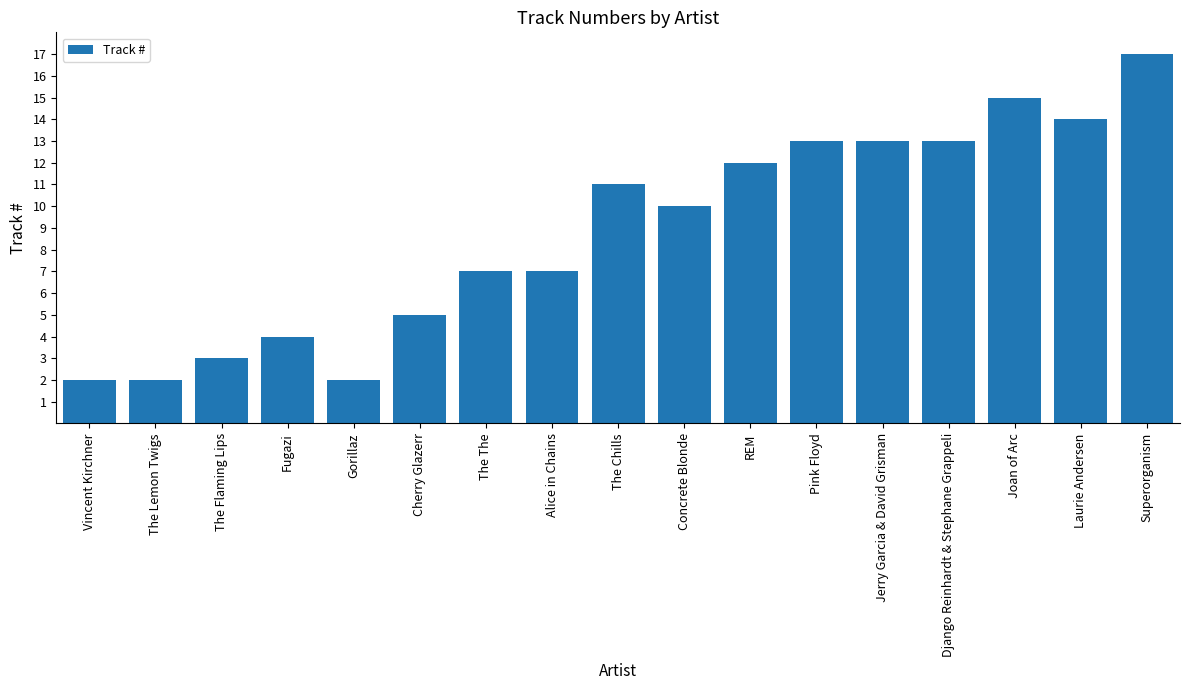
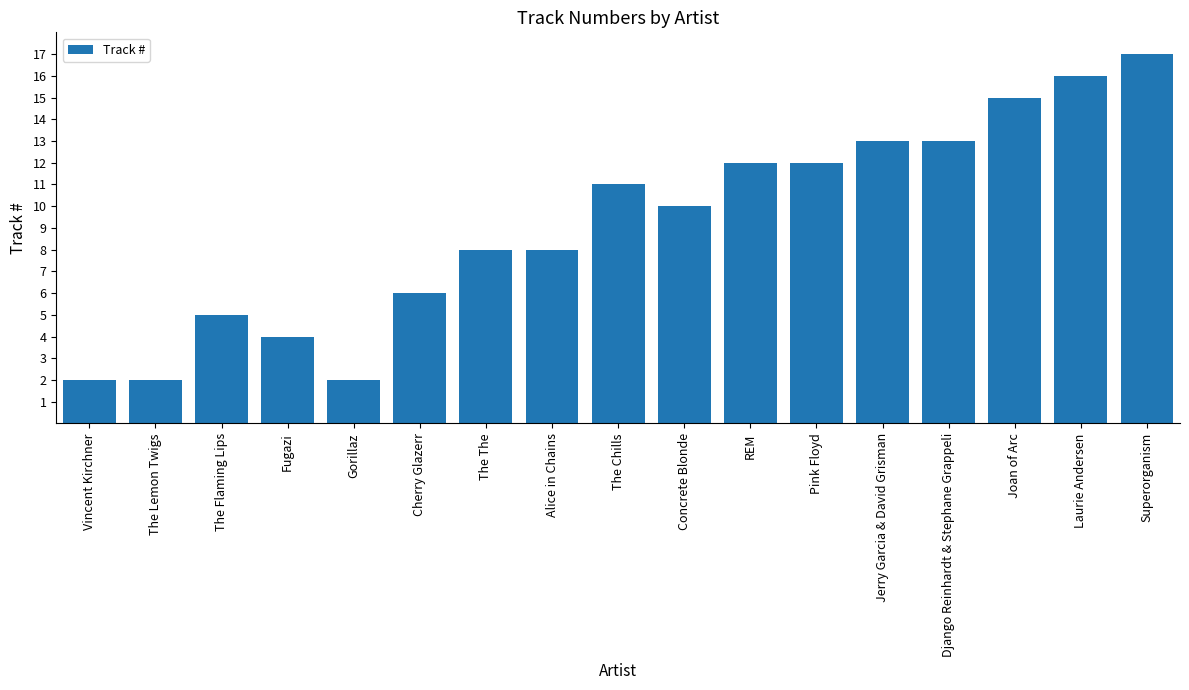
The Flaming Lips: 3 -> 5
Cherry Glazerr: 5 -> 6
The The: 7 -> 8
Alice in Chains: 7 -> 8
Pink Floyd: 13 -> 12
Laurie Andersen: 14 -> 16
